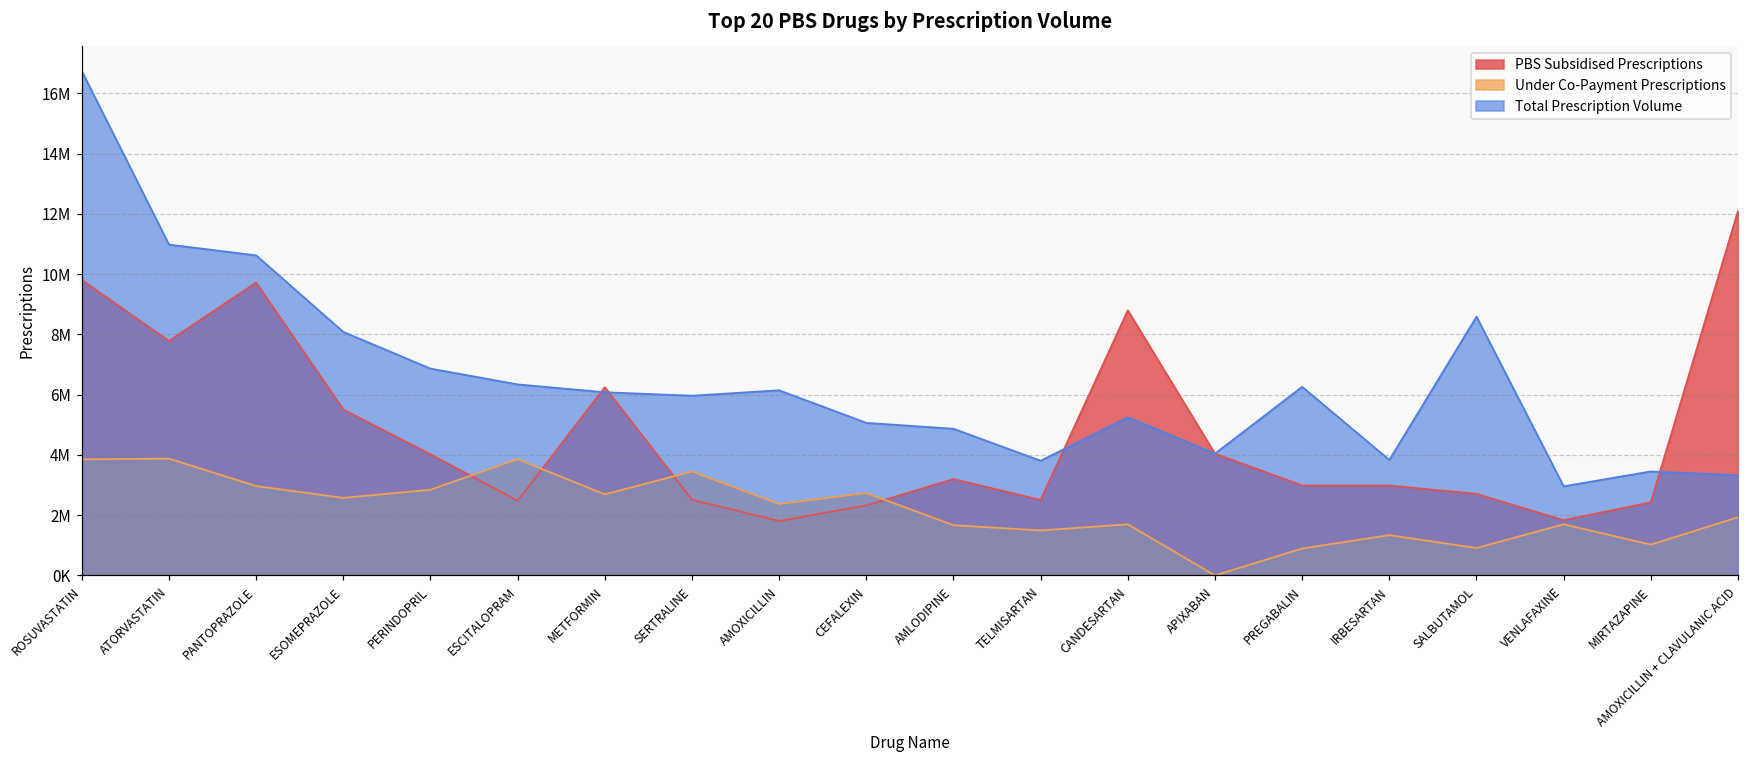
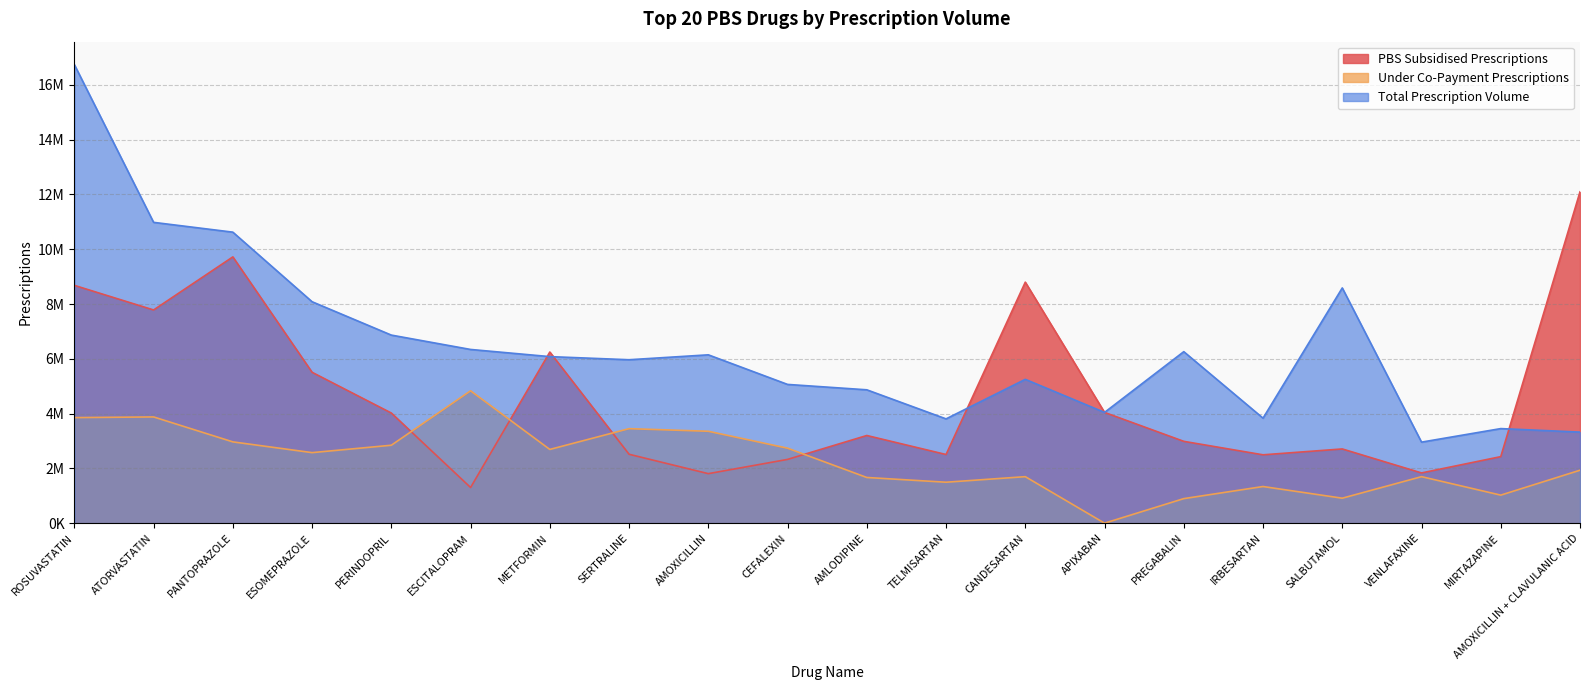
PBS Subsidised Prescriptions, ROSUVASTATIN: 9800000 -> 8700000
PBS Subsidised Prescriptions, ESCITALOPRAM: 2500000 -> 1300000
Under Co-Payment Prescriptions, ESCITALOPRAM: 3900000 -> 4800000
Under Co-Payment Prescriptions, AMOXICILLIN: 2400000 -> 3400000
PBS Subsidised Prescriptions, IRBESARTAN: 3000000 -> 2500000
